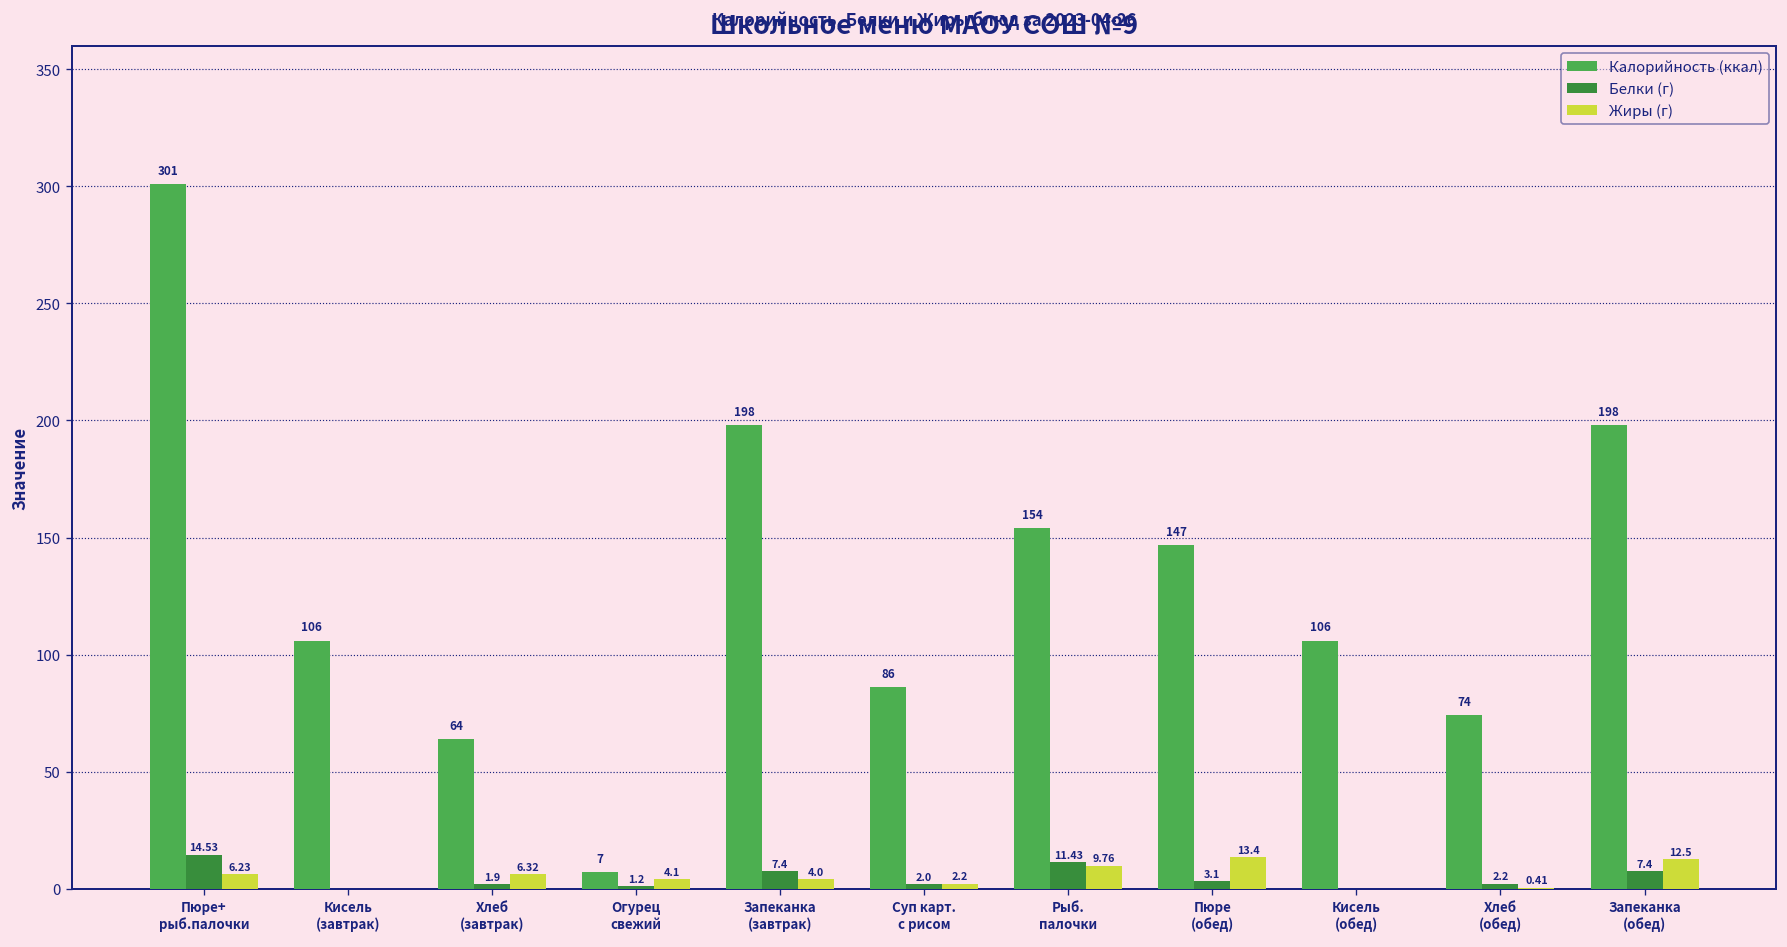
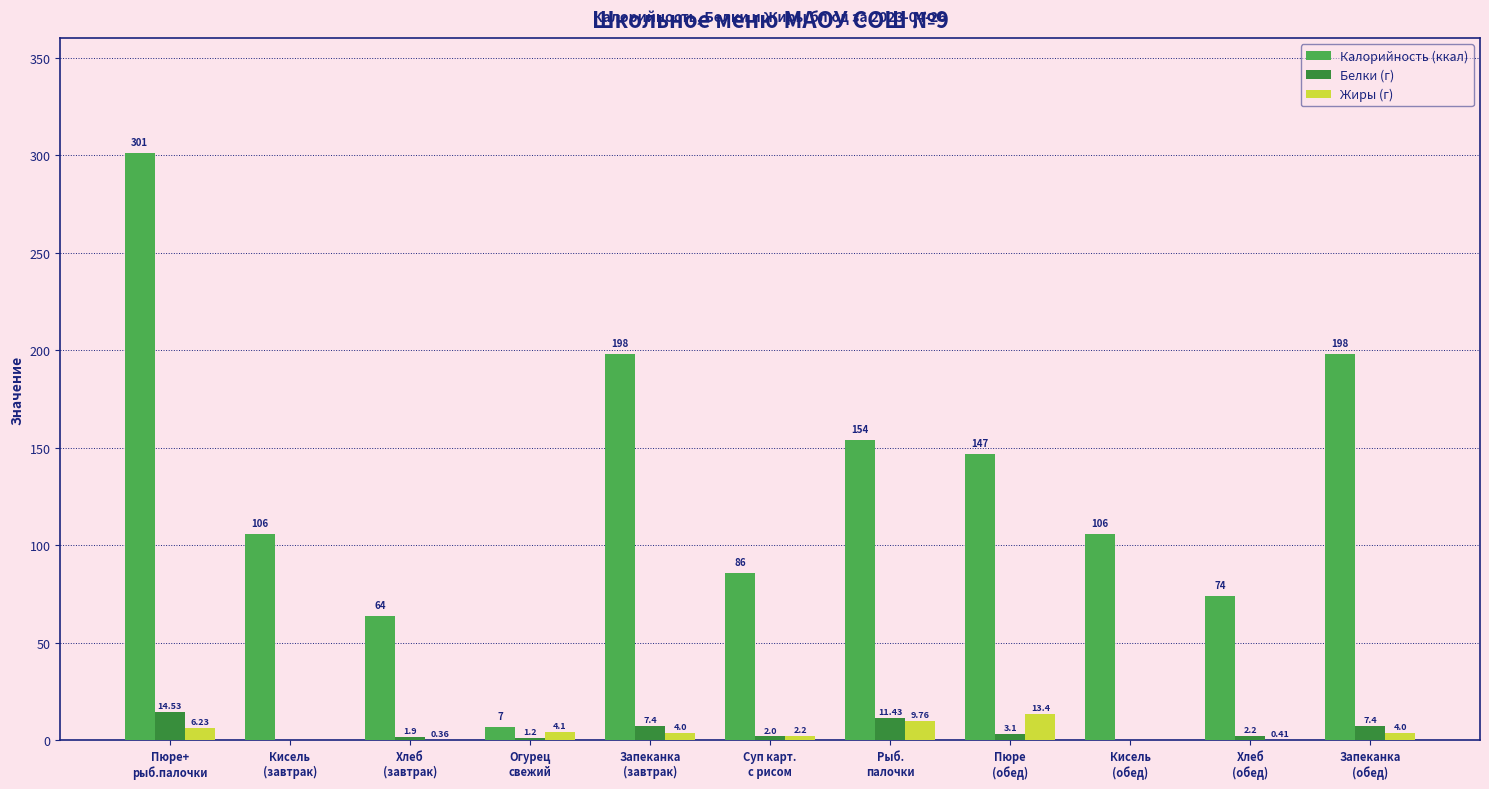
Жиры (г), Хлеб (завтрак): 6.32 -> 0.36
Жиры (г), Запеканка (обед): 12.5 -> 4.0
